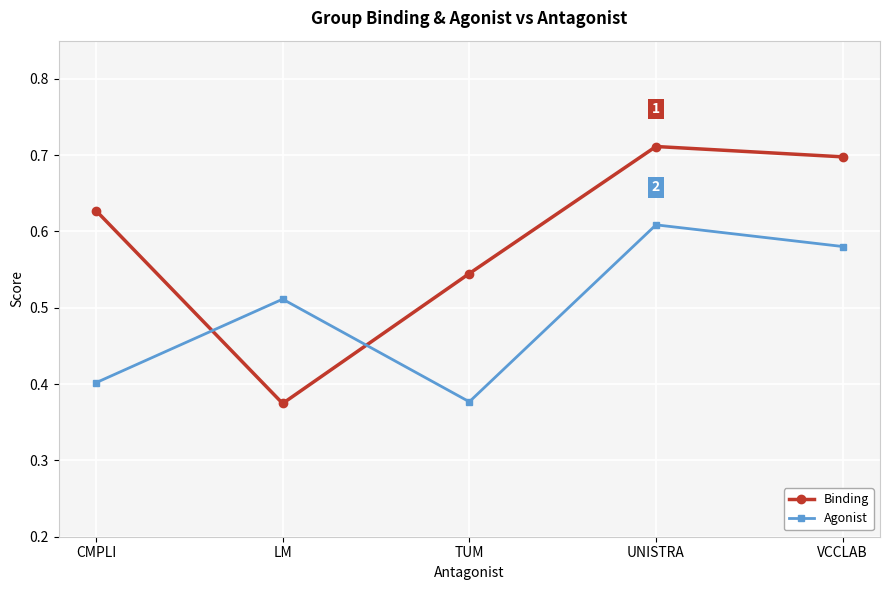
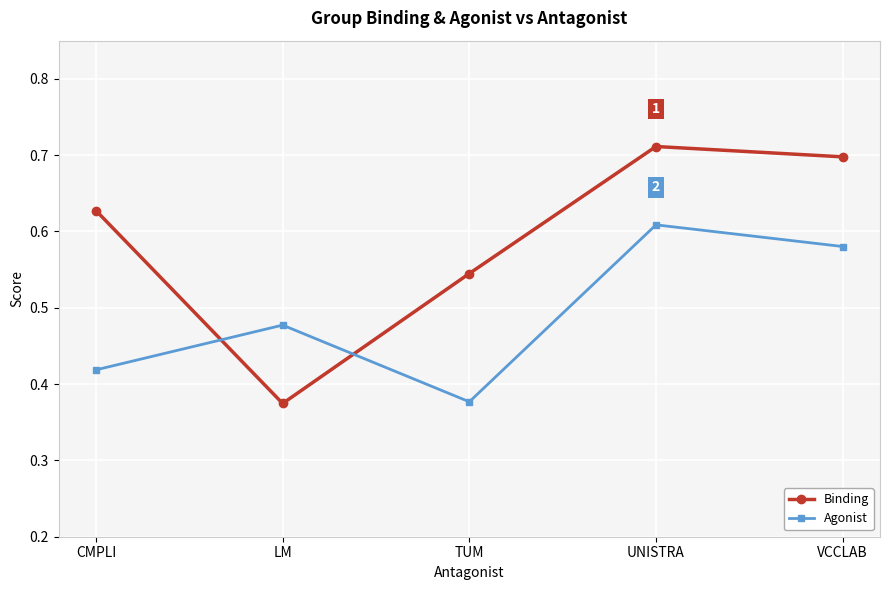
Agonist, CMPLI: 0.40 -> 0.42
Agonist, LM: 0.51 -> 0.48
